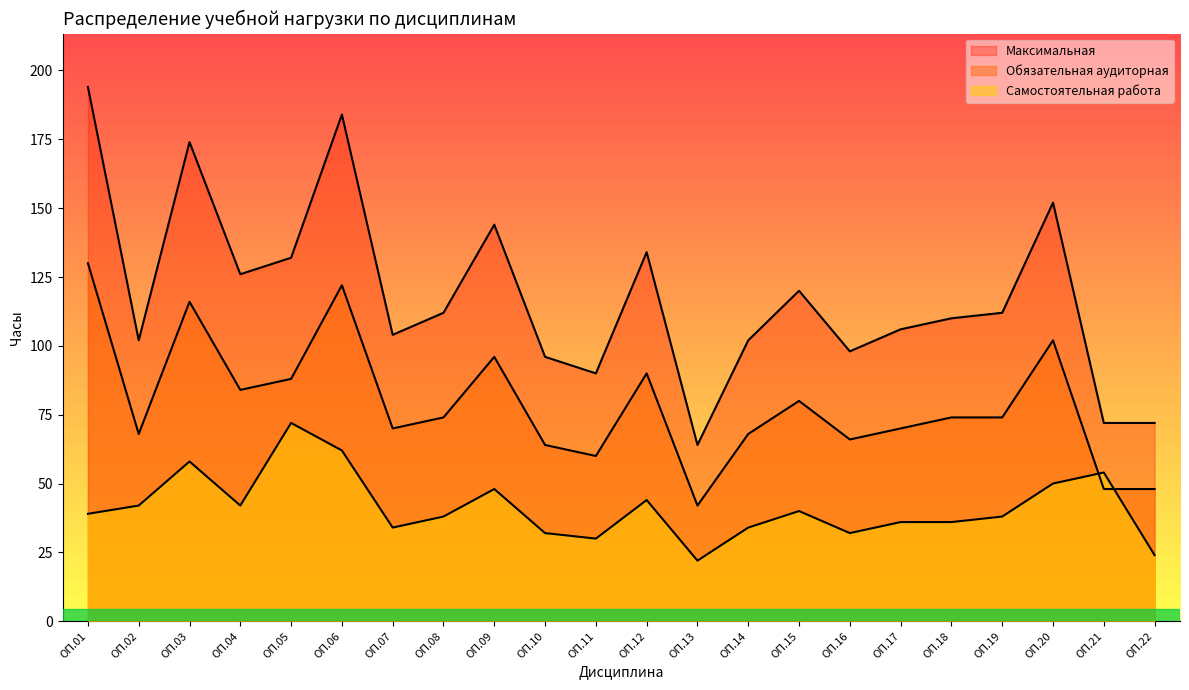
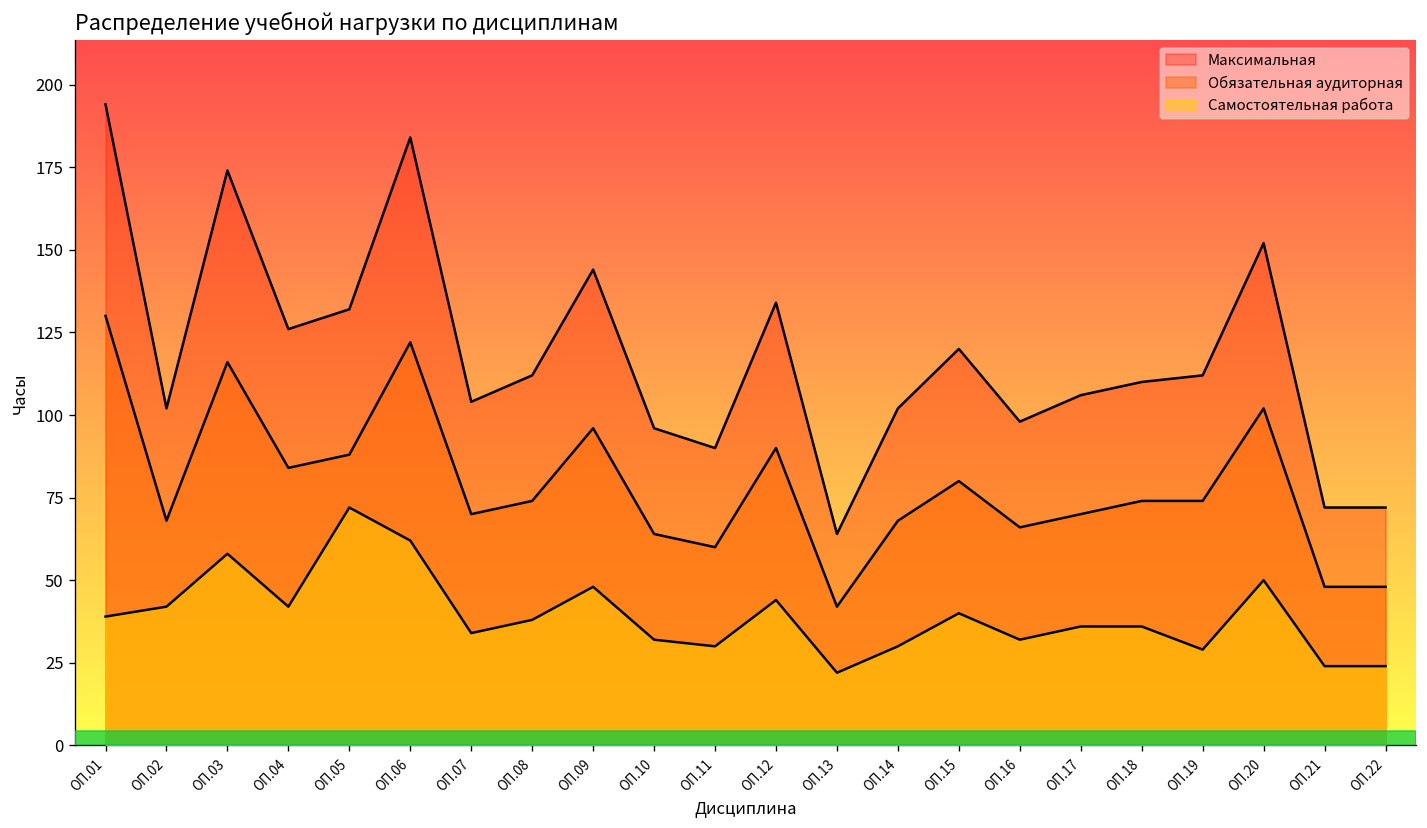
Самостоятельная работа, ОП.14: 34 -> 30
Самостоятельная работа, ОП.19: 38 -> 29
Самостоятельная работа, ОП.21: 54 -> 24
